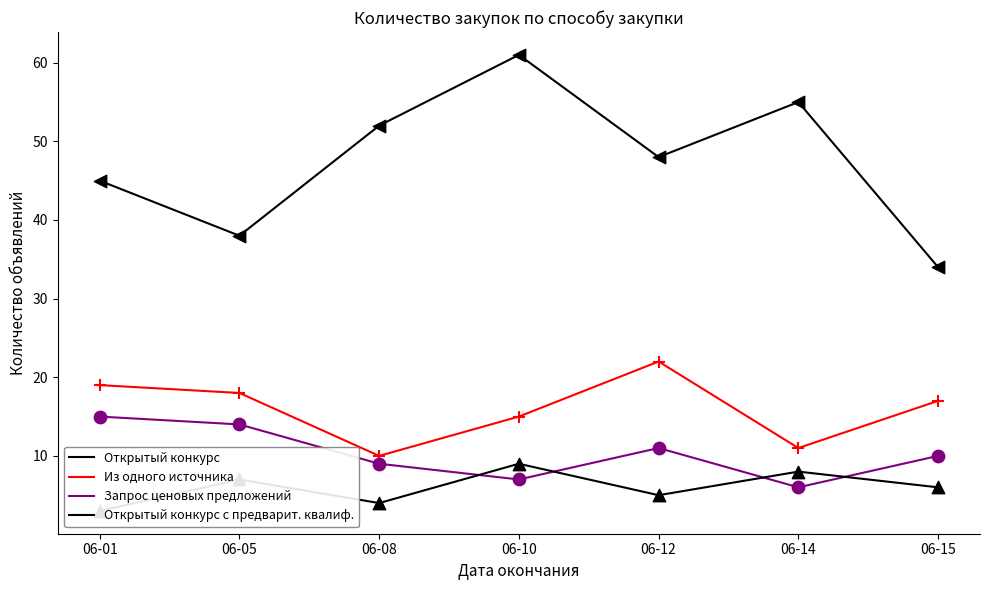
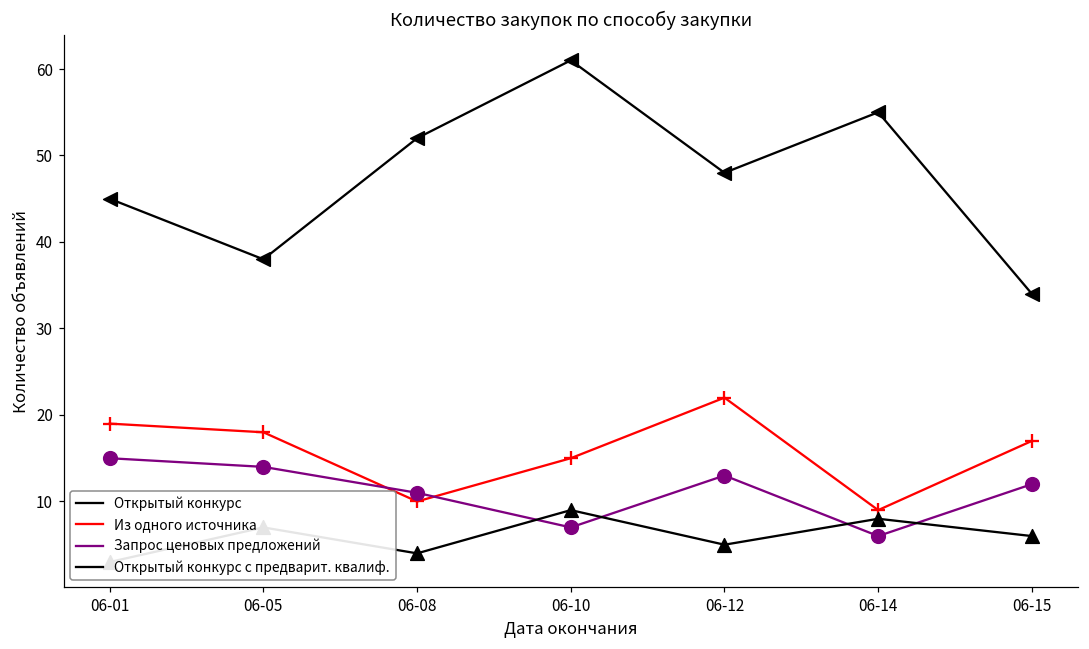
Запрос ценовых предложений, 06-08: 9 -> 11
Запрос ценовых предложений, 06-12: 11 -> 13
Из одного источника, 06-14: 11 -> 9
Запрос ценовых предложений, 06-15: 10 -> 12
